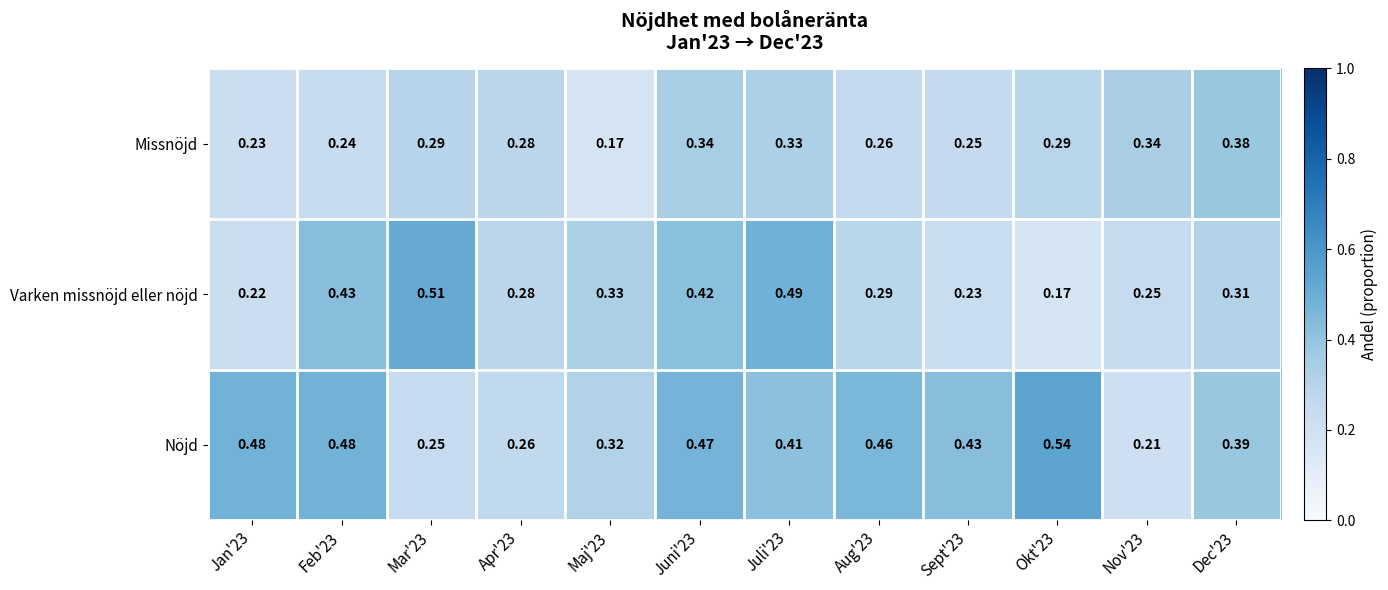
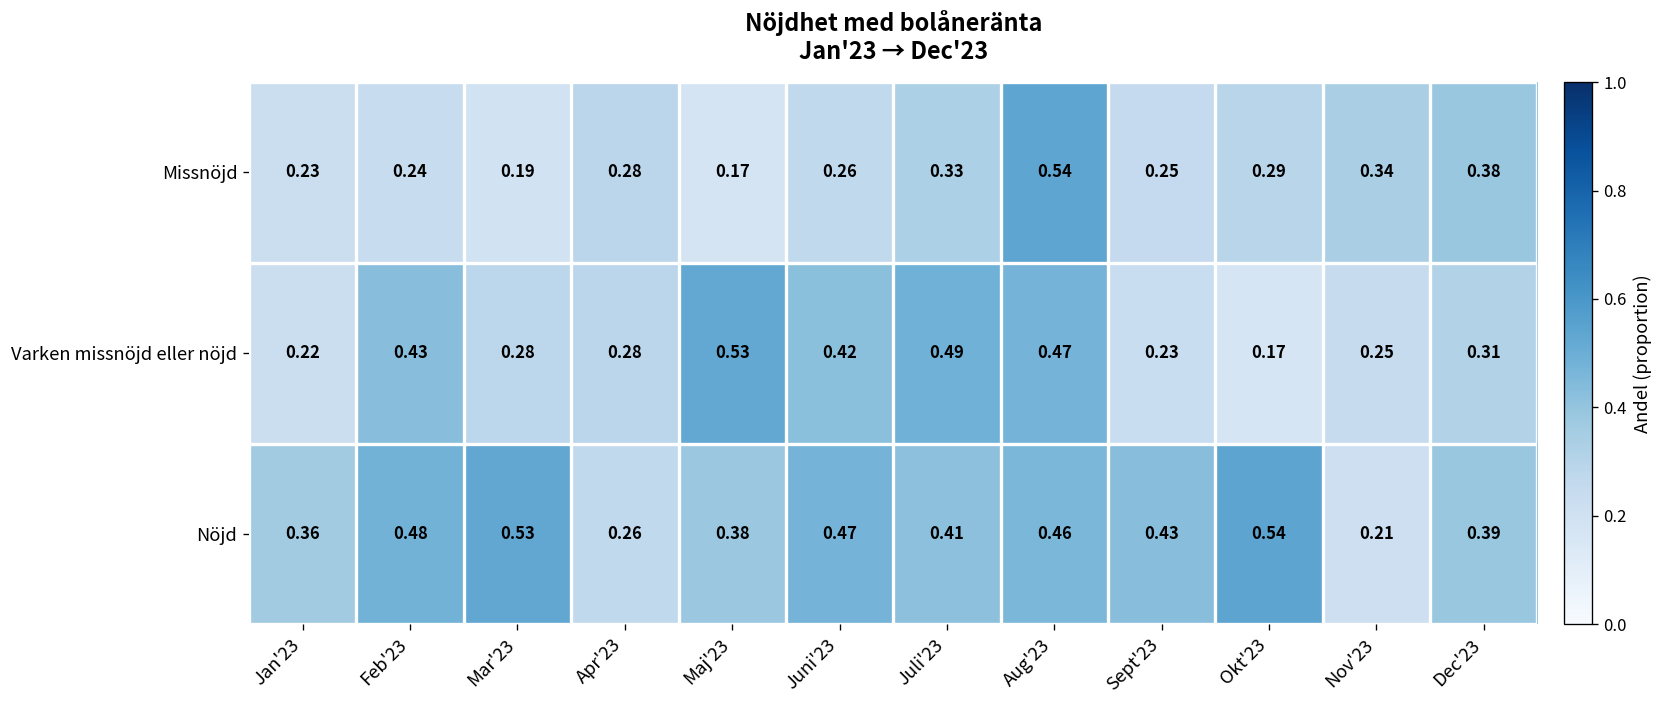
Missnöjd, Mar'23: 0.29 -> 0.19
Missnöjd, Juni'23: 0.34 -> 0.26
Missnöjd, Aug'23: 0.26 -> 0.54
Varken missnöjd eller nöjd, Mar'23: 0.51 -> 0.28
Varken missnöjd eller nöjd, Maj'23: 0.33 -> 0.53
Varken missnöjd eller nöjd, Aug'23: 0.29 -> 0.47
Nöjd, Jan'23: 0.48 -> 0.36
Nöjd, Mar'23: 0.25 -> 0.53
Nöjd, Maj'23: 0.32 -> 0.38
